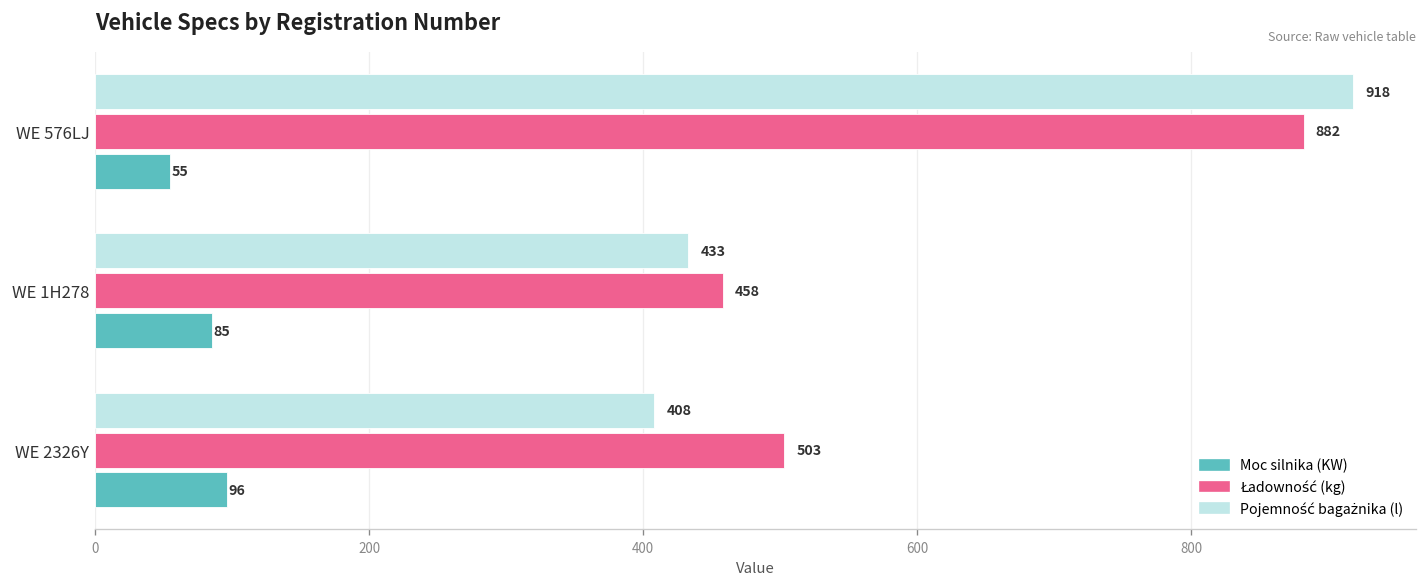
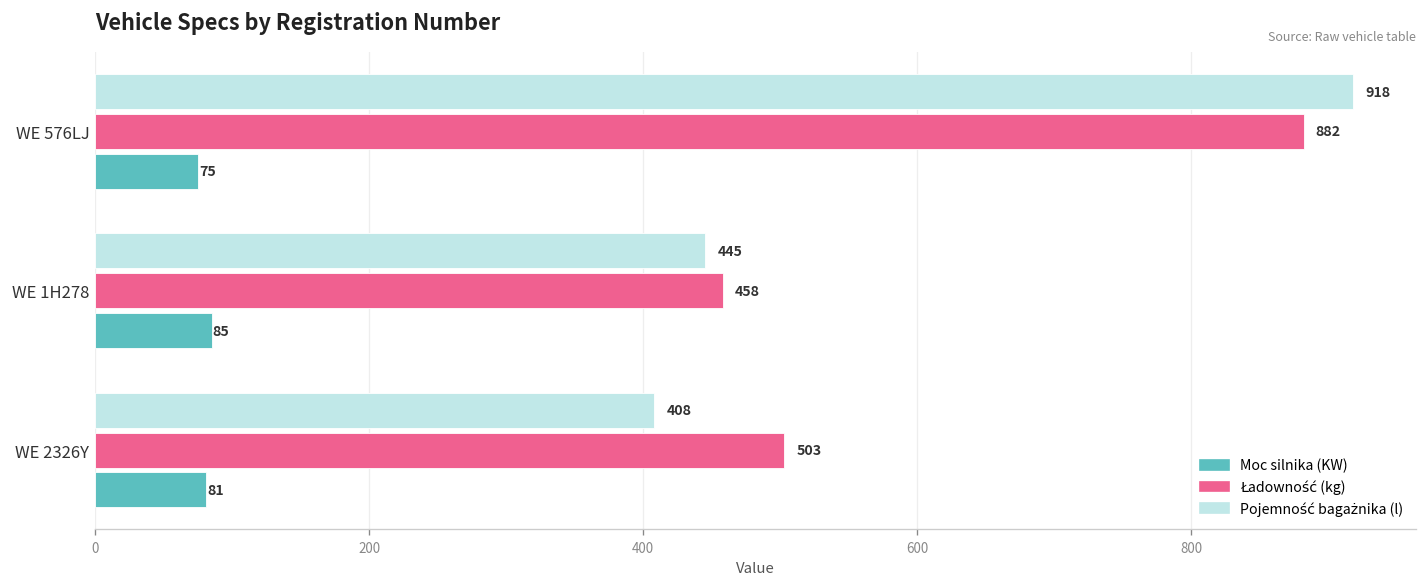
Moc silnika (KW), WE 576LJ: 55 -> 75
Pojemność bagażnika (l), WE 1H278: 433 -> 445
Moc silnika (KW), WE 2326Y: 96 -> 81
